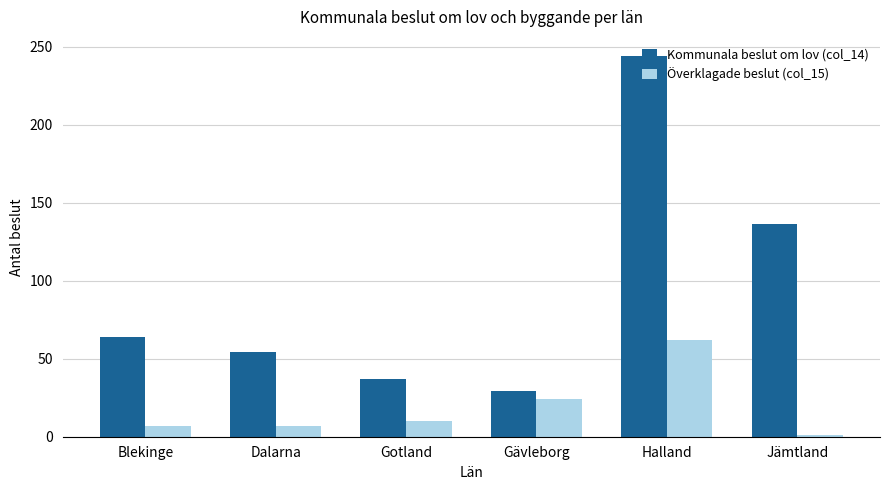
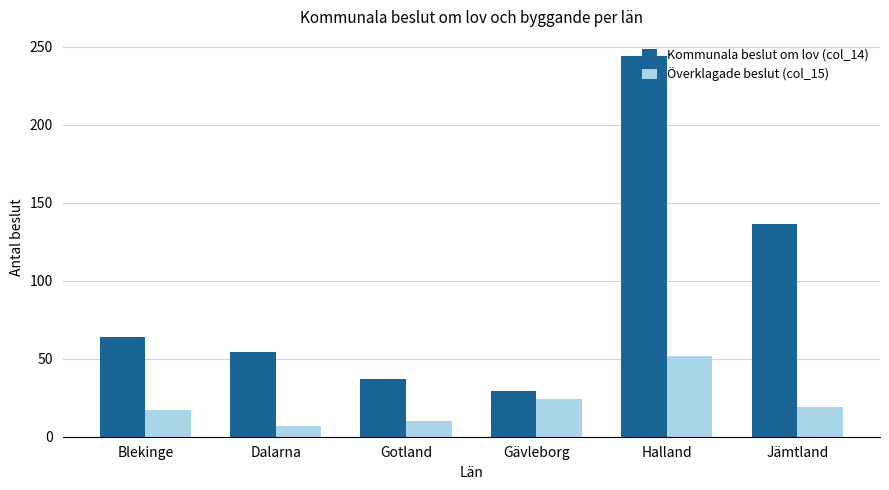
Överklagade beslut (col_15), Blekinge: 7 -> 17
Överklagade beslut (col_15), Halland: 62 -> 52
Överklagade beslut (col_15), Jämtland: 1 -> 19
